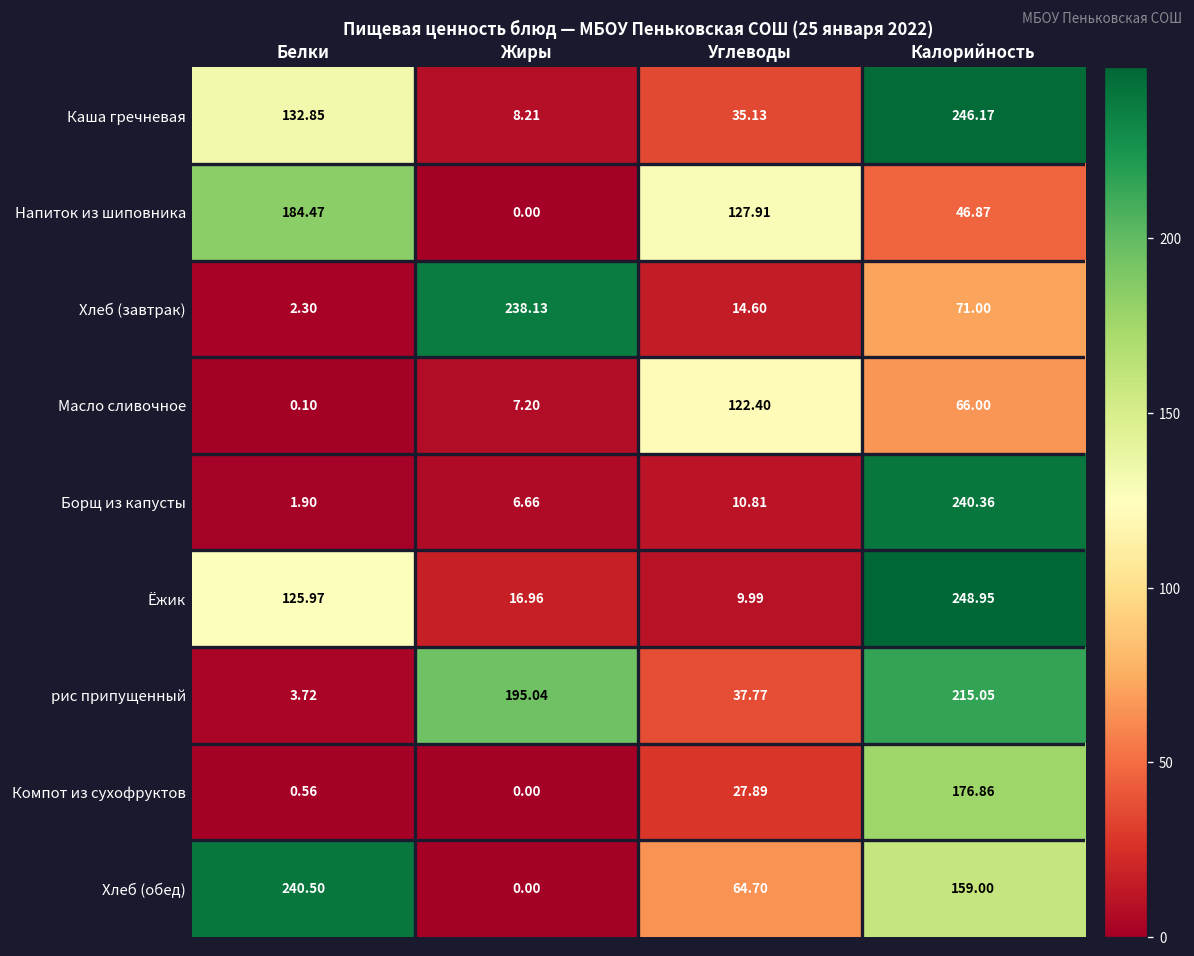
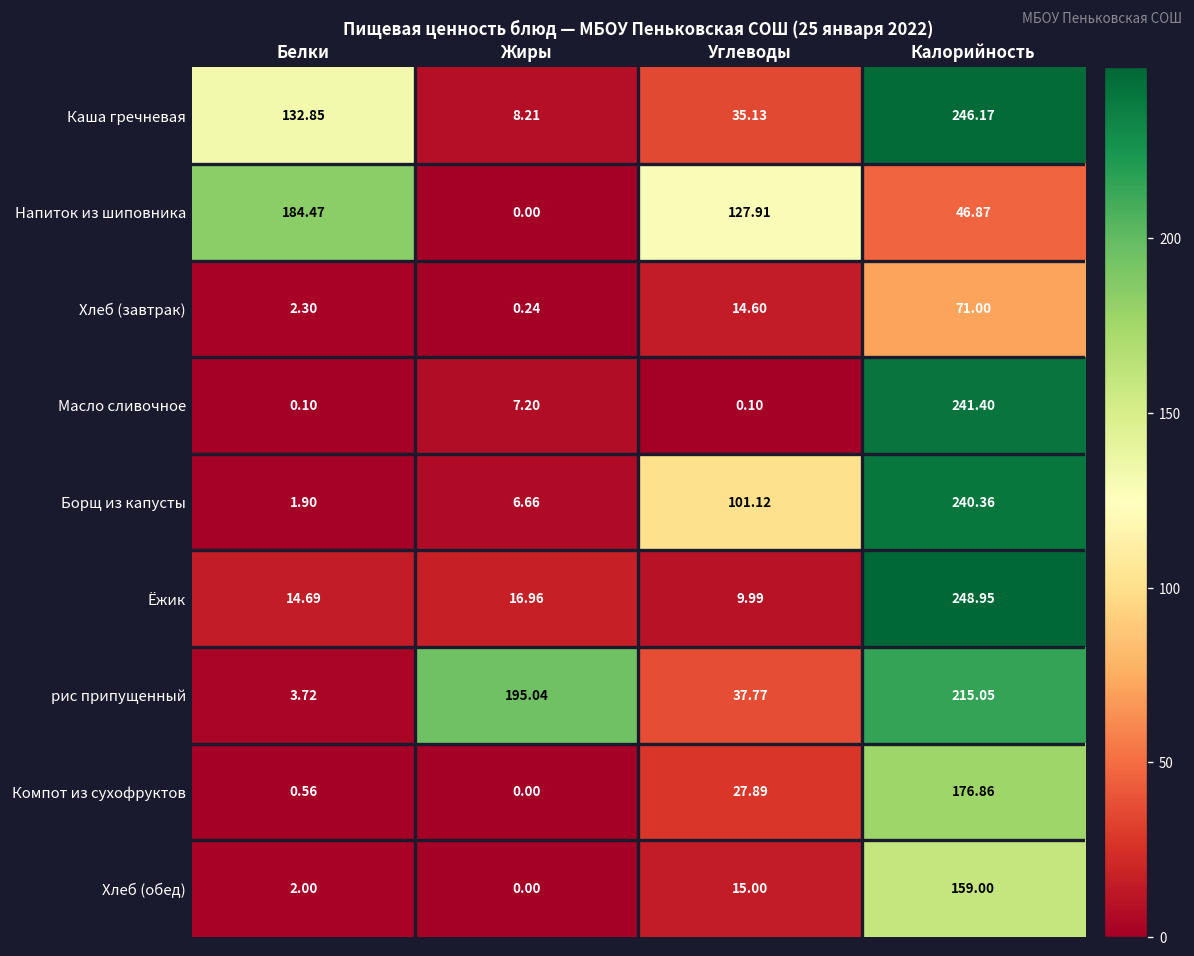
Хлеб (завтрак), Жиры: 238.13 -> 0.24
Масло сливочное, Углеводы: 122.40 -> 0.10
Масло сливочное, Калорийность: 66.00 -> 241.40
Борщ из капусты, Углеводы: 10.81 -> 101.12
Ёжик, Белки: 125.97 -> 14.69
Хлеб (обед), Белки: 240.50 -> 2.00
Хлеб (обед), Углеводы: 64.70 -> 15.00
